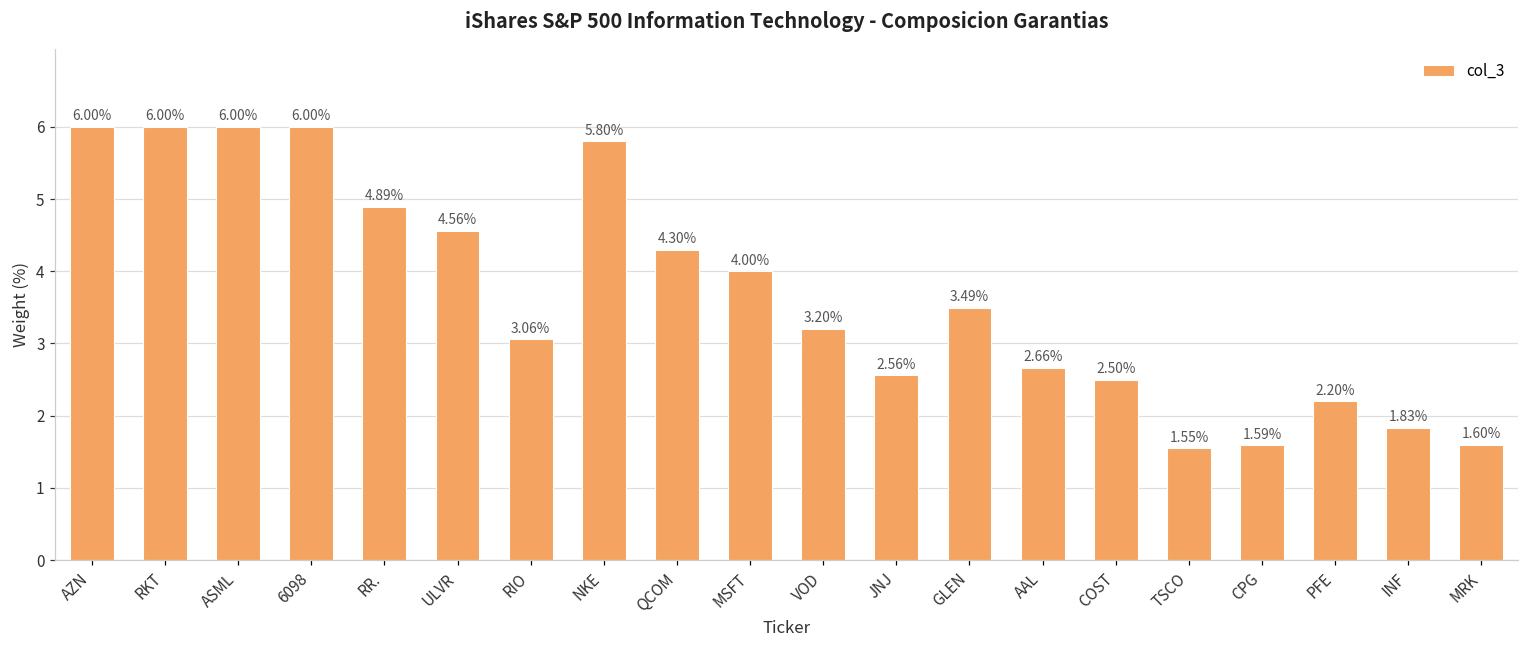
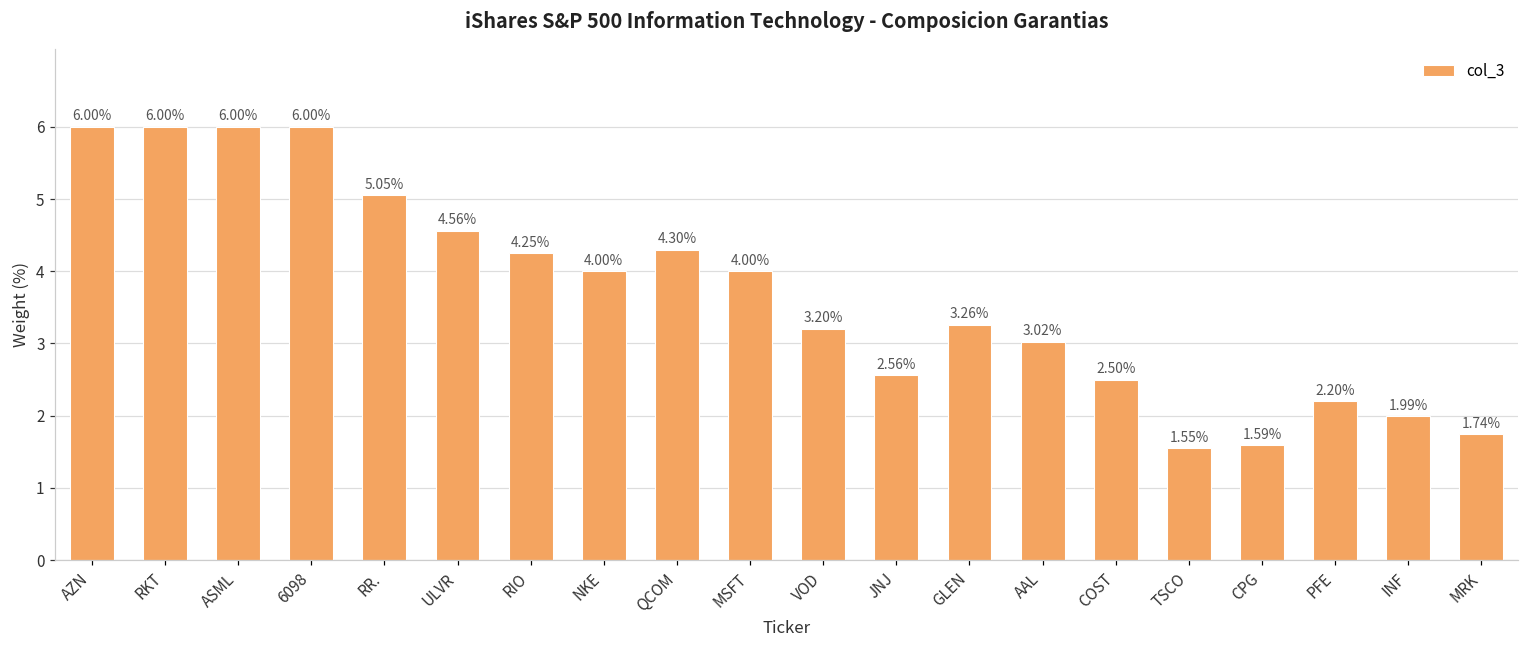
RR.: 4.89% -> 5.05%
RIO: 3.06% -> 4.25%
NKE: 5.80% -> 4.00%
GLEN: 3.49% -> 3.26%
AAL: 2.66% -> 3.02%
INF: 1.83% -> 1.99%
MRK: 1.60% -> 1.74%
